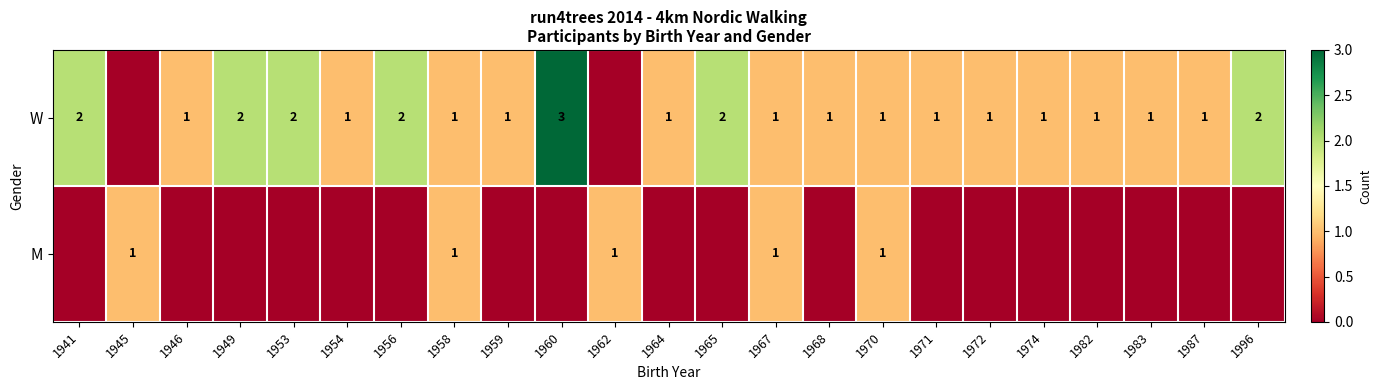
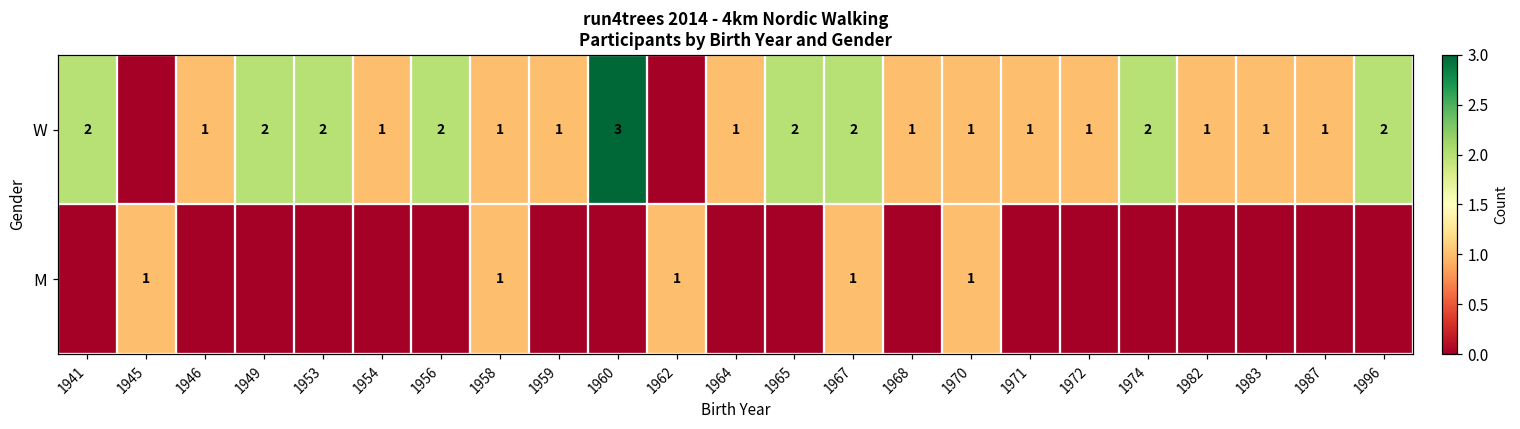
W, 1967: 1 -> 2
W, 1974: 1 -> 2
